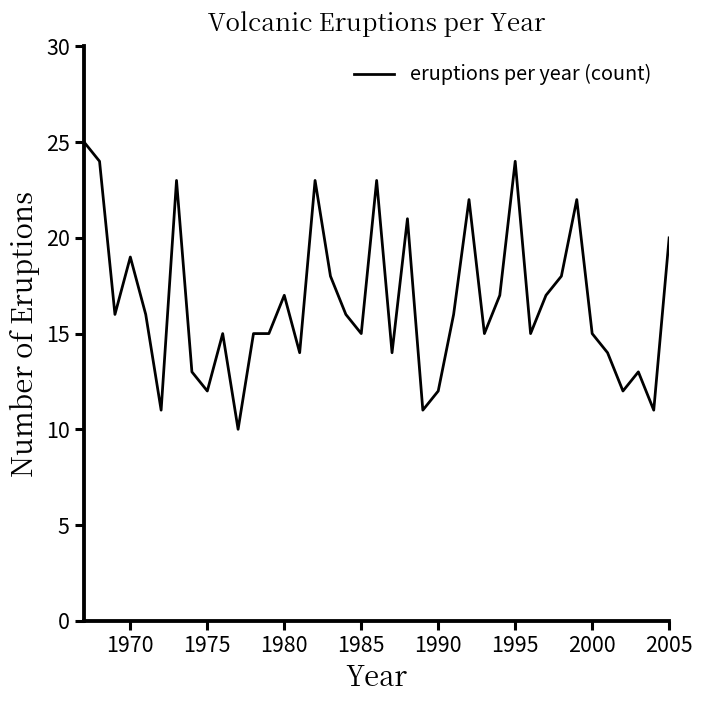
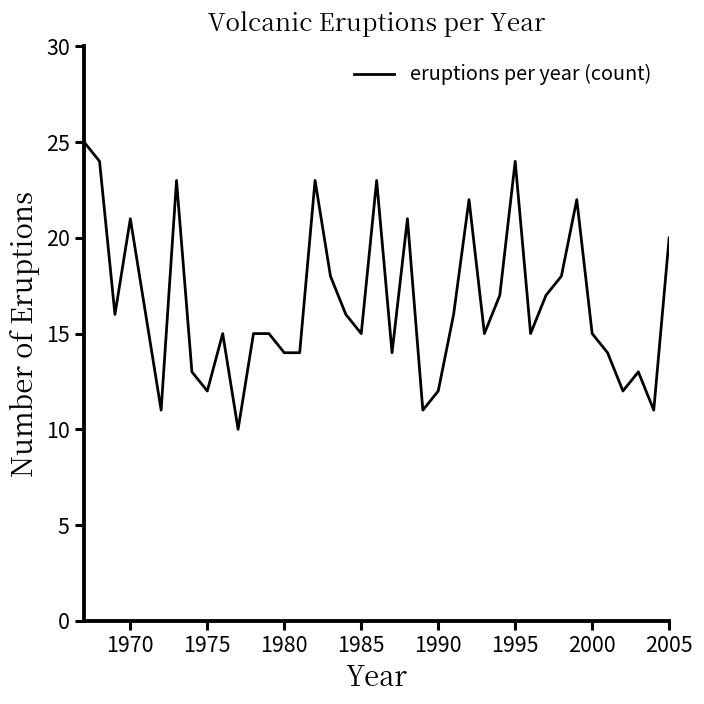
1970: 19 -> 21
1980: 17 -> 14
